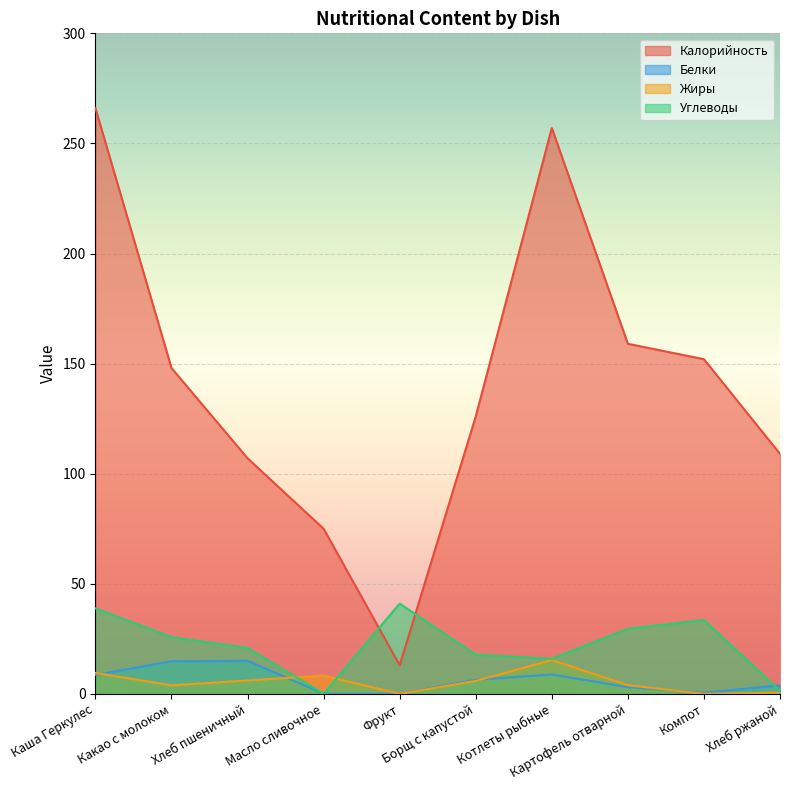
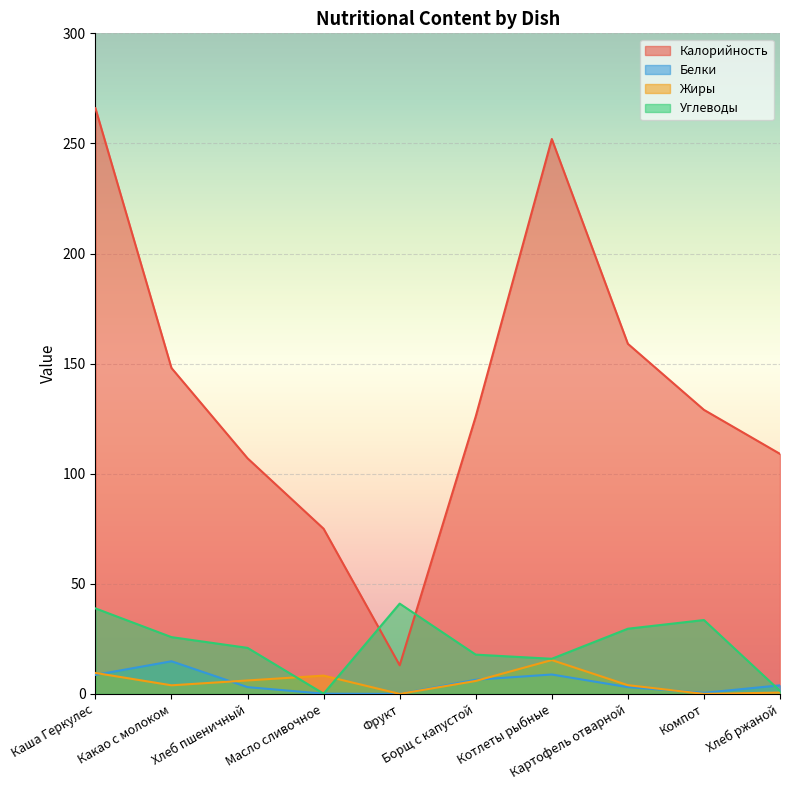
Белки, Хлеб пшеничный: 15 -> 3
Калорийность, Котлеты рыбные: 257 -> 252
Калорийность, Компот: 152 -> 129
